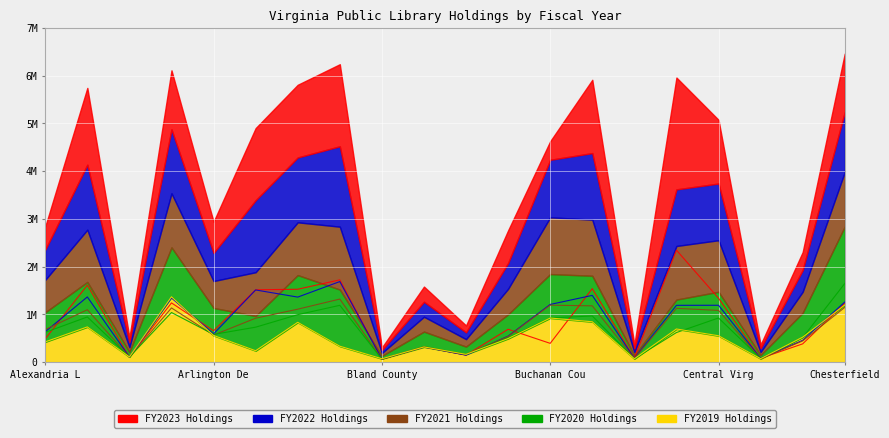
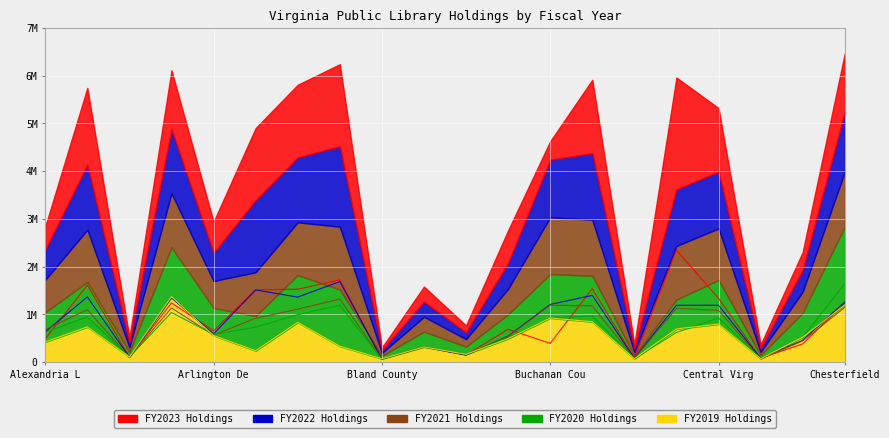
FY2019 Holdings, Central Virg: 500000 -> 800000
